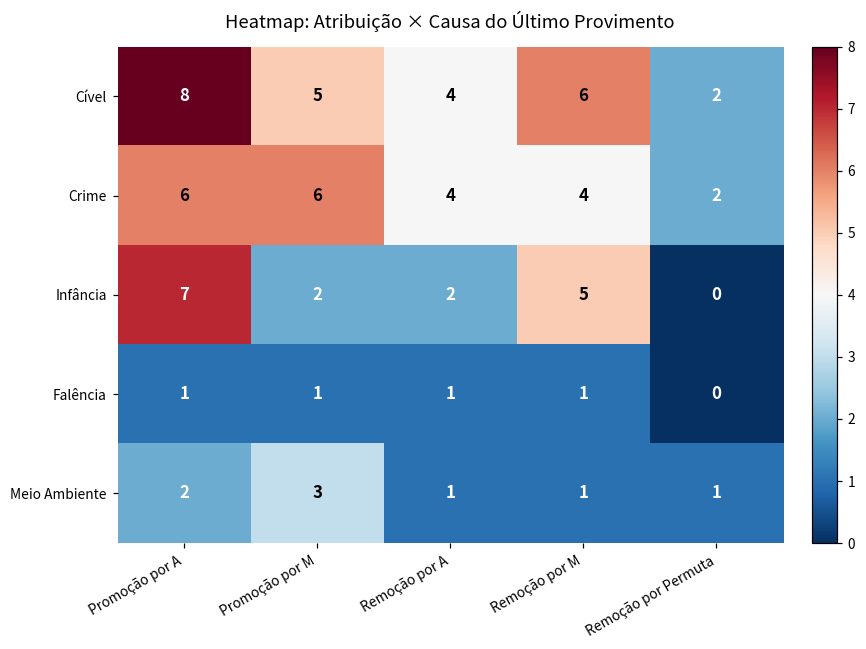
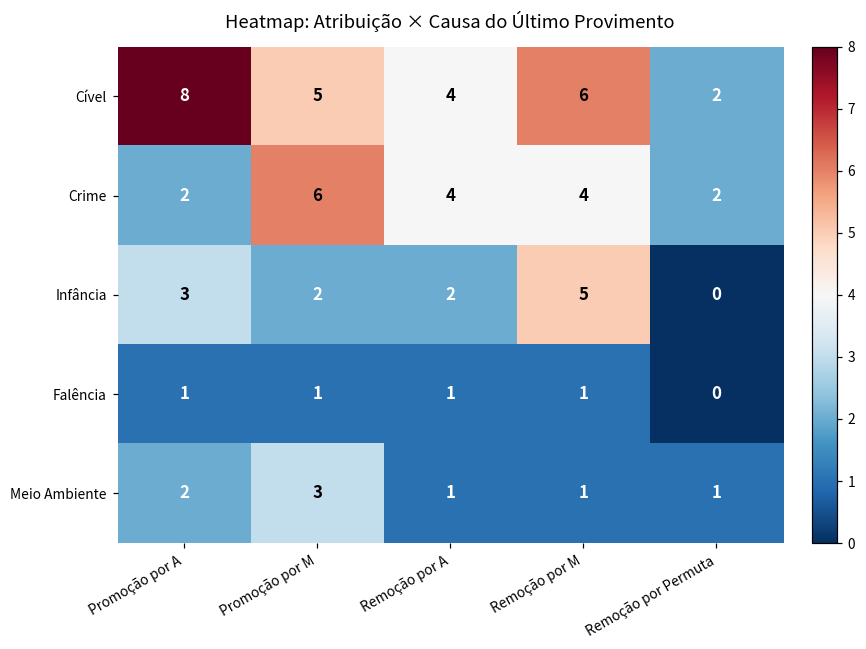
Crime, Promoção por A: 6 -> 2
Infância, Promoção por A: 7 -> 3
